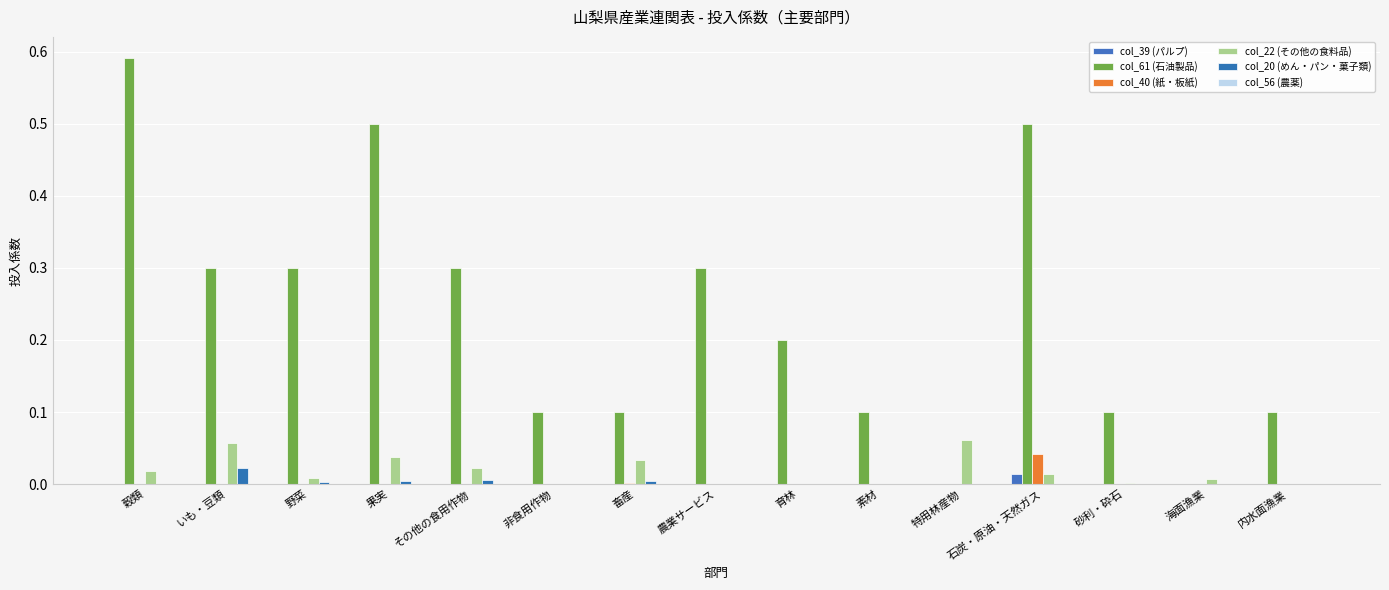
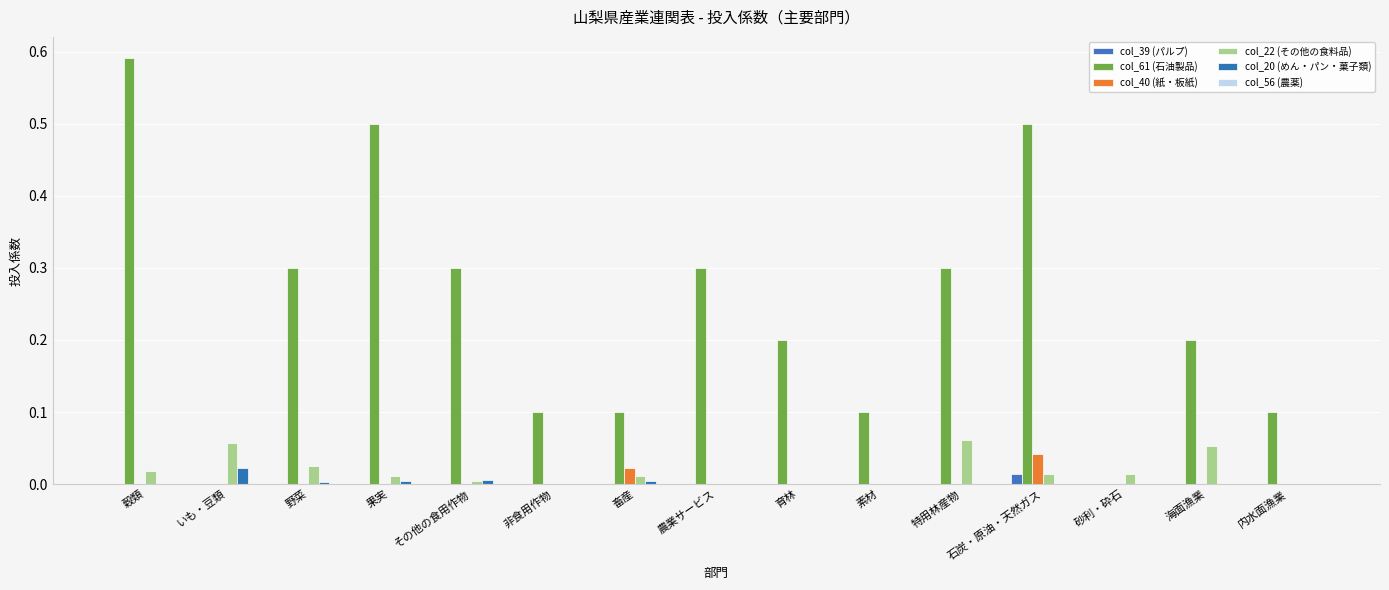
col_61 (石油製品), いも・豆類: 0.3 -> 0.0
col_22 (その他の食料品), 野菜: 0.01 -> 0.03
col_22 (その他の食料品), 果実: 0.04 -> 0.01
col_22 (その他の食料品), その他の食用作物: 0.02 -> 0.00
col_40 (紙・板紙), 畜産: 0.00 -> 0.02
col_22 (その他の食料品), 畜産: 0.03 -> 0.01
col_61 (石油製品), 特用林産物: 0.0 -> 0.3
col_61 (石油製品), 砂利・砕石: 0.1 -> 0.0
col_22 (その他の食料品), 砂利・砕石: 0.00 -> 0.01
col_61 (石油製品), 海面漁業: 0.0 -> 0.2
col_22 (その他の食料品), 海面漁業: 0.01 -> 0.05
